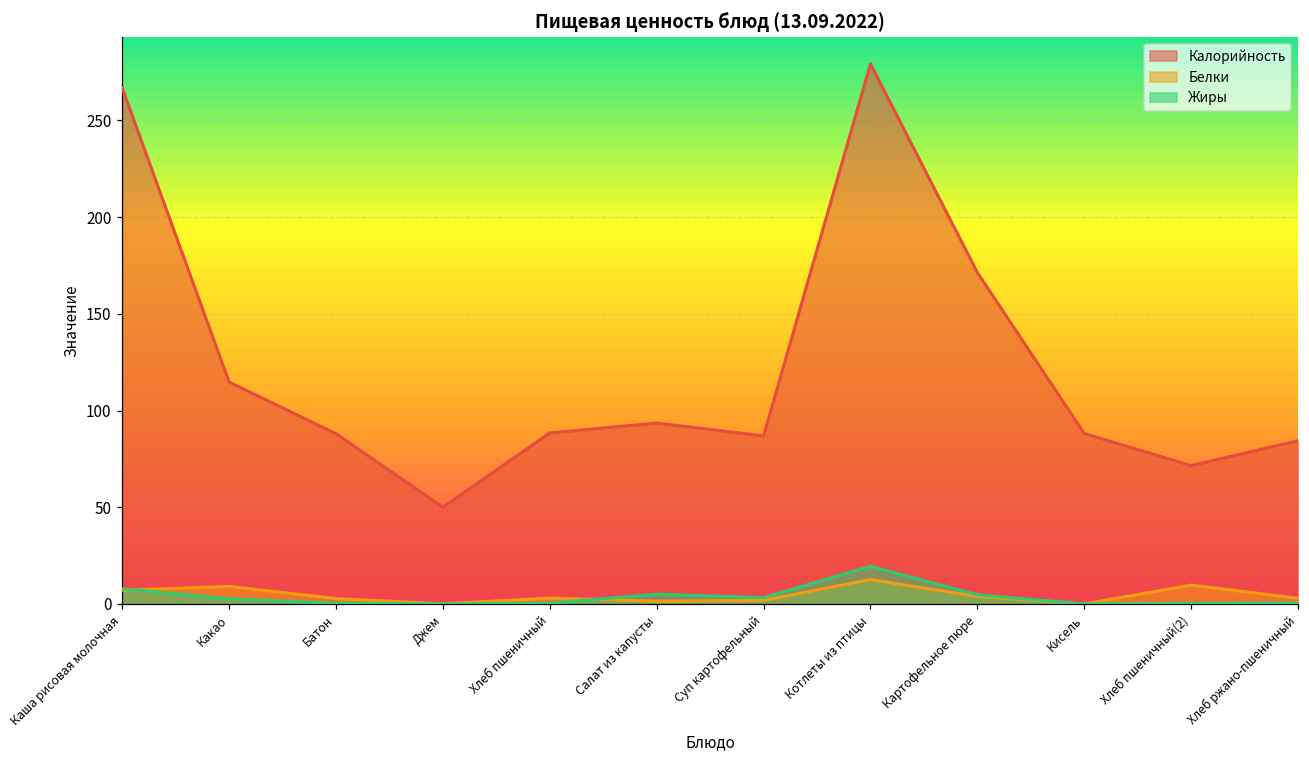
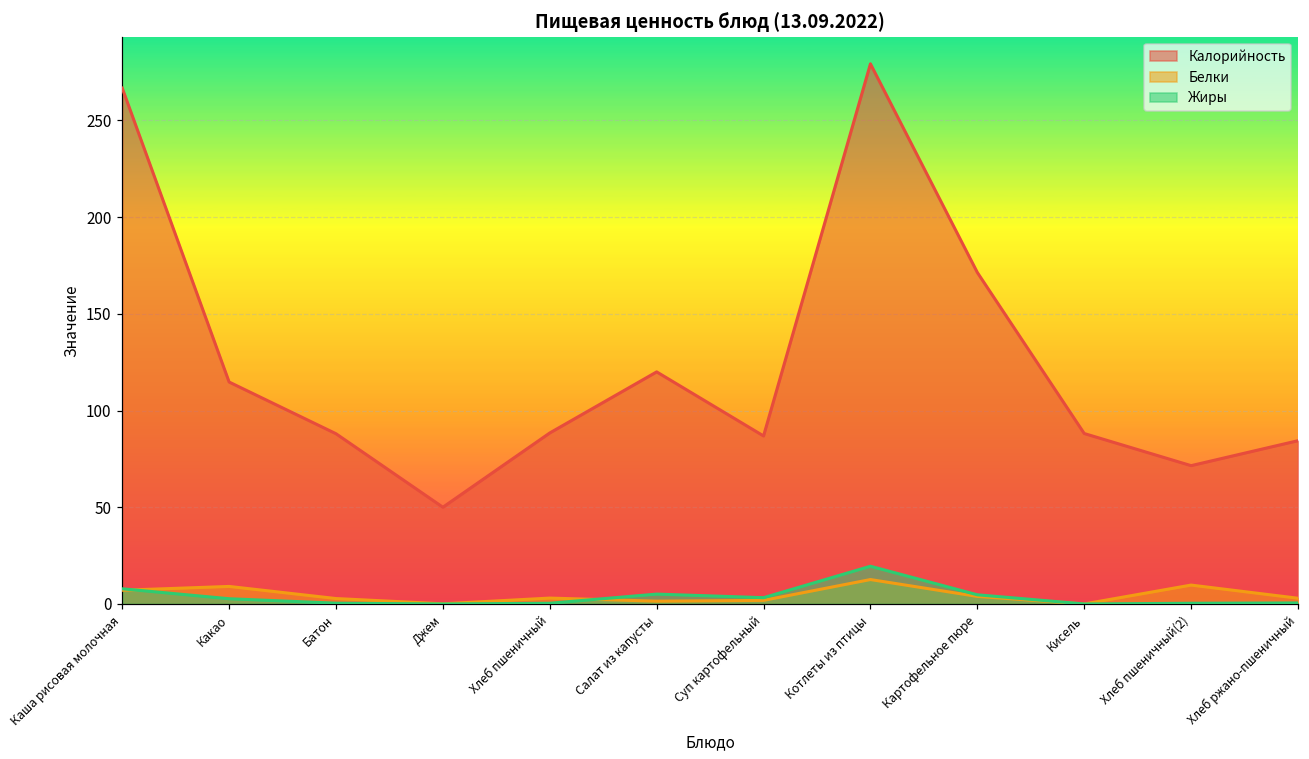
Калорийность, Салат из капусты: 94 -> 120
